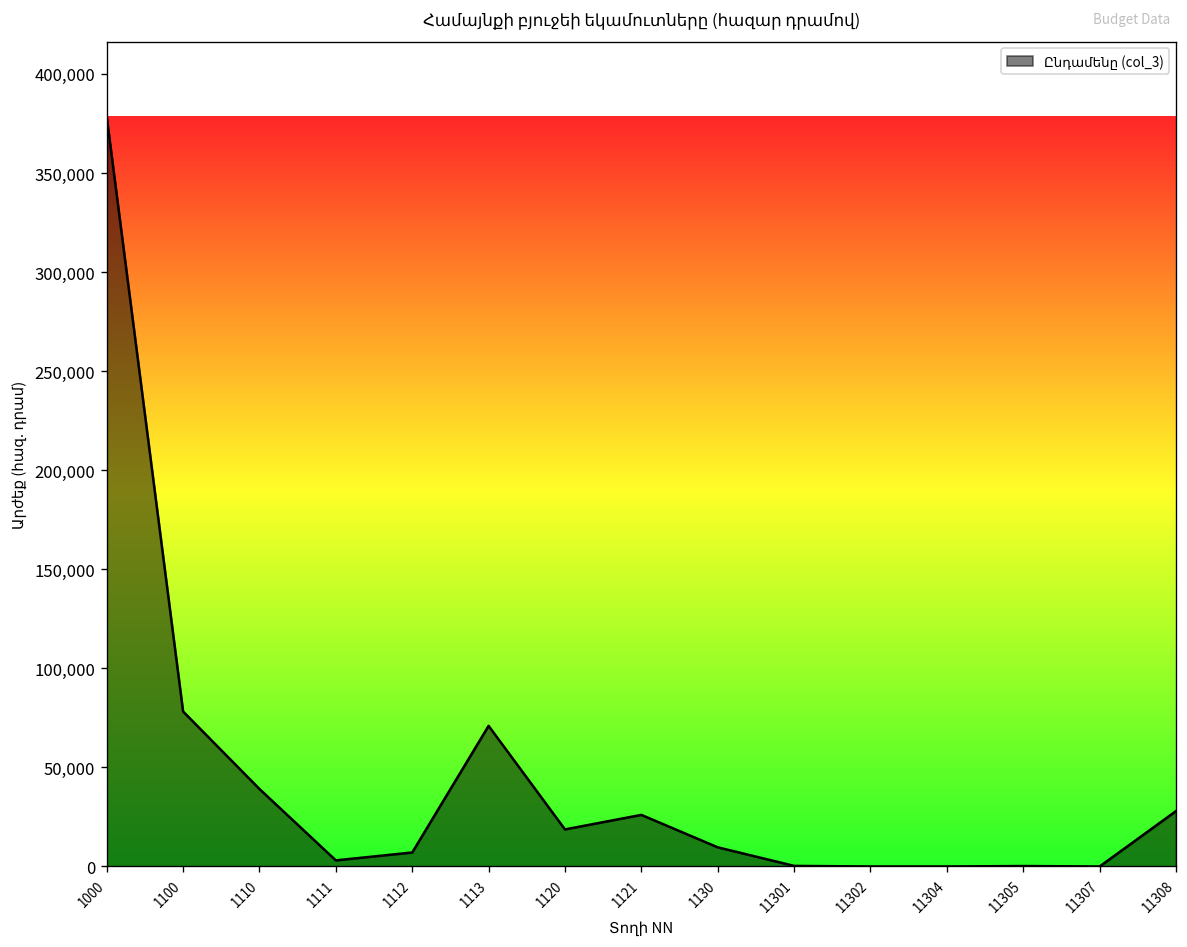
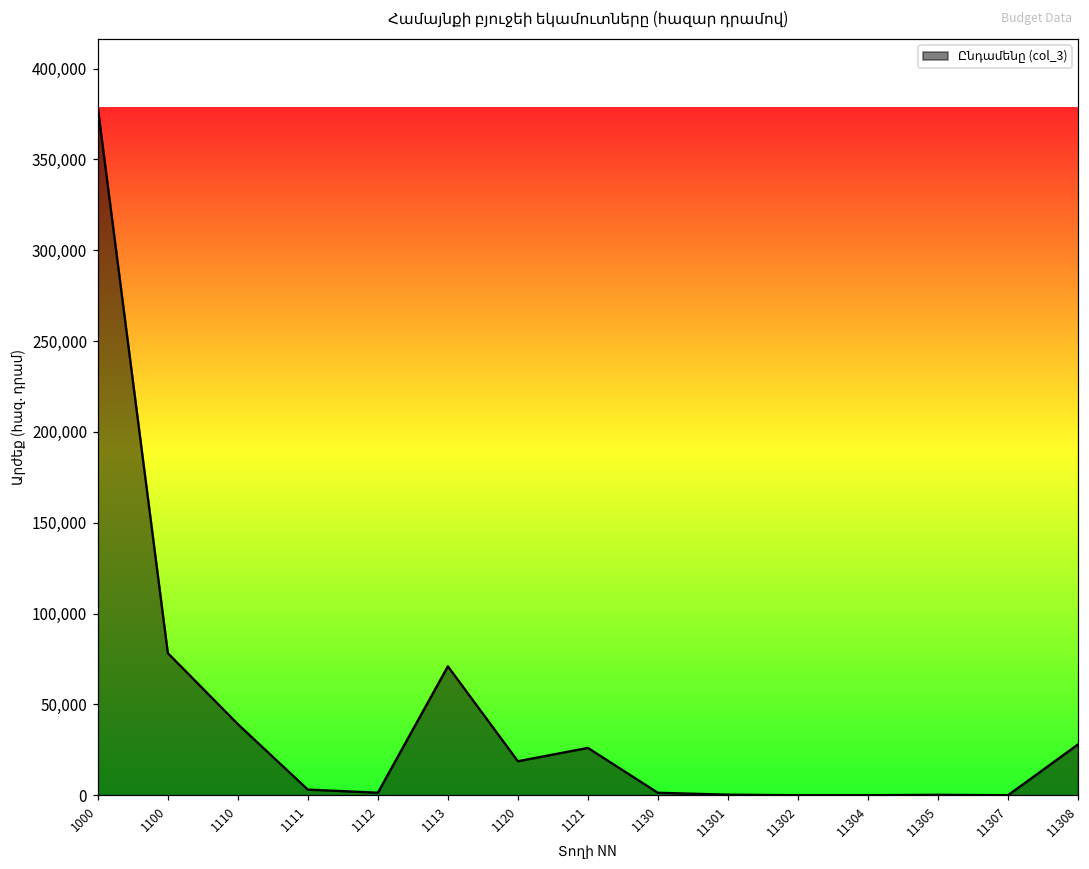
1112: 7,000 -> 1,000
1130: 10,000 -> 1,000
